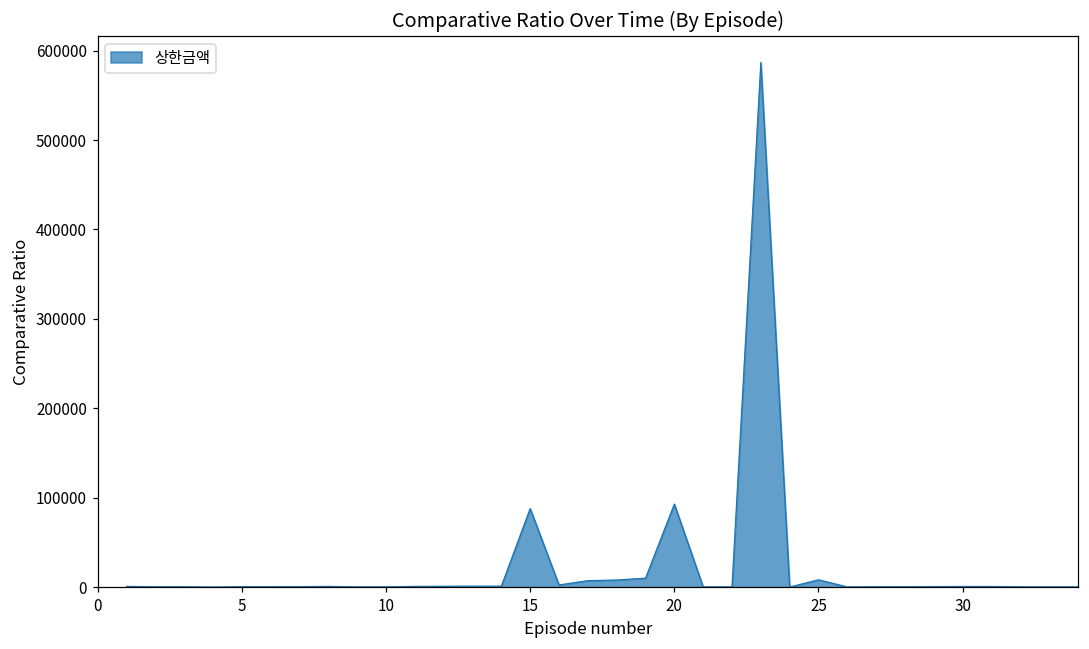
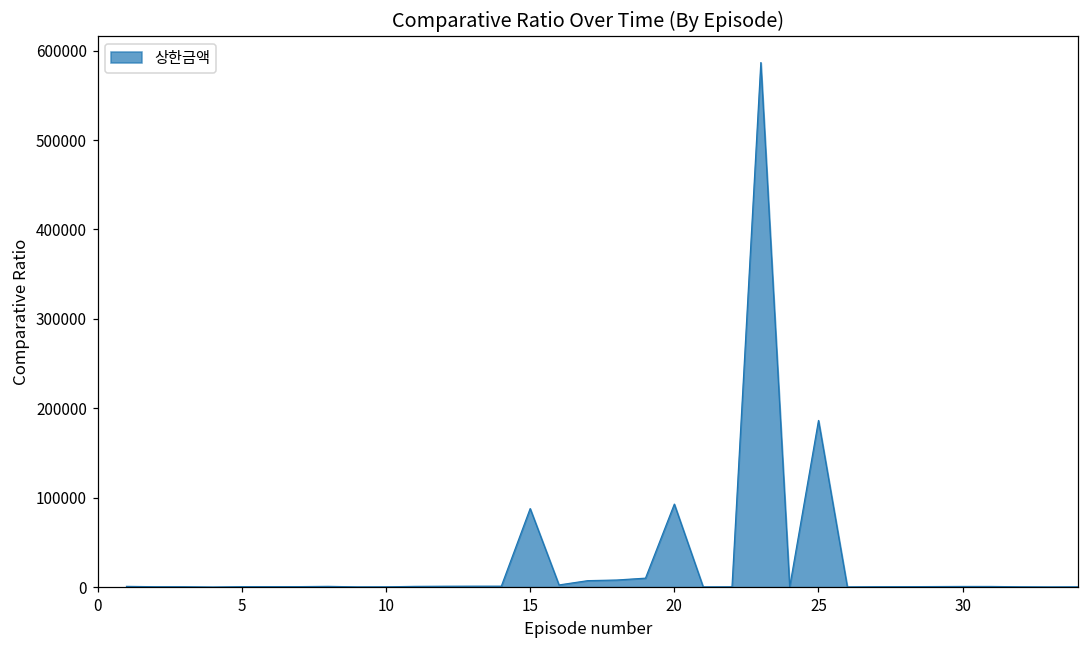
25: 10000 -> 190000
